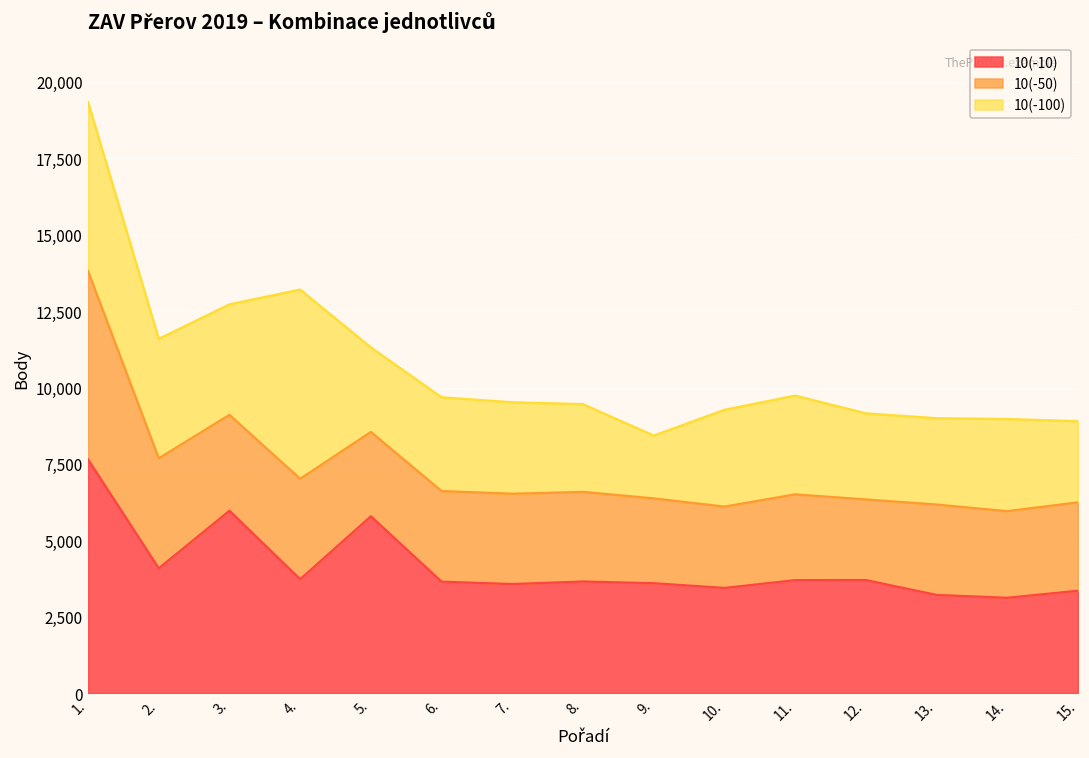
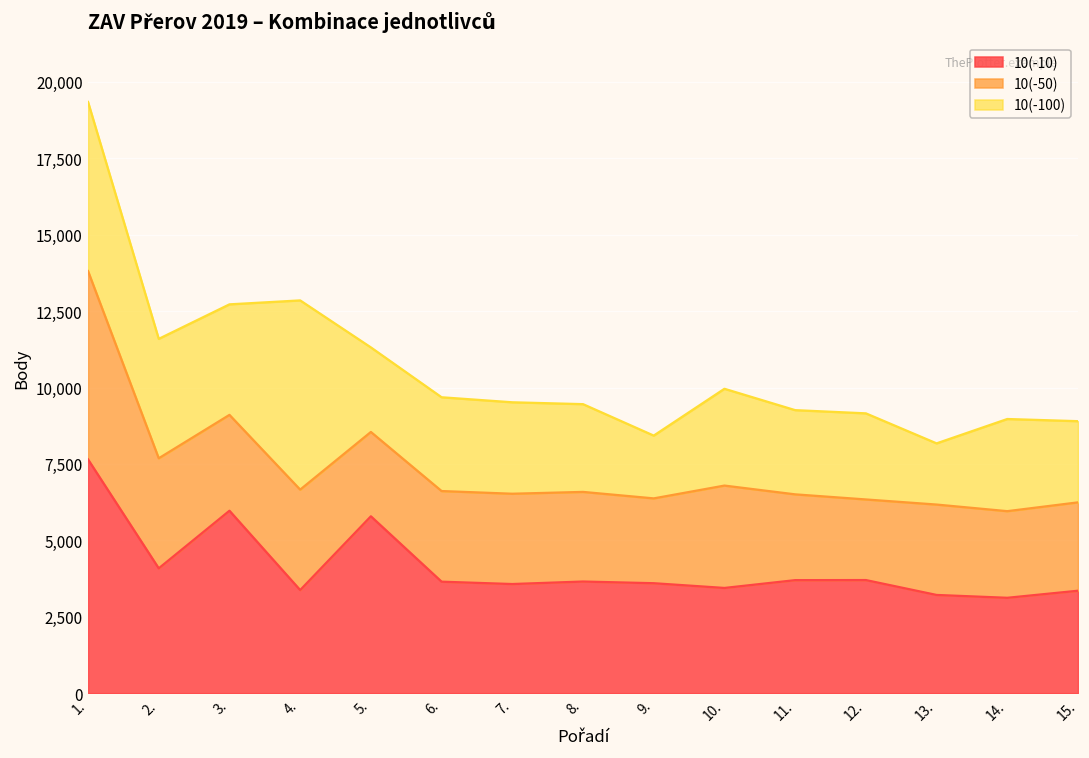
10(-10), 4.: 3,700 -> 3,400
10(-50), 10.: 2,700 -> 3,300
10(-100), 11.: 3,200 -> 2,800
10(-100), 13.: 2,800 -> 2,000
